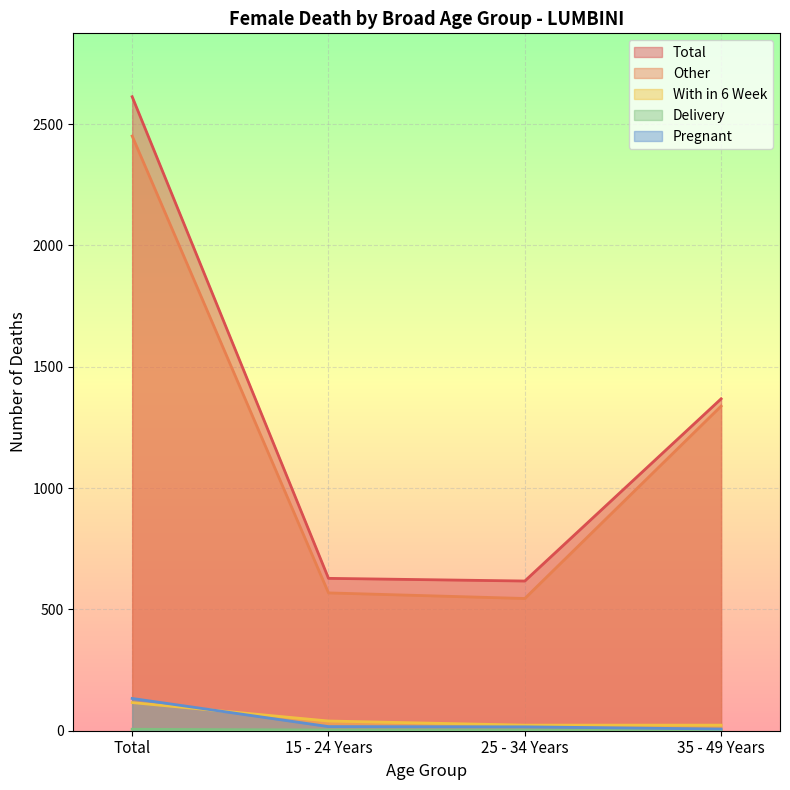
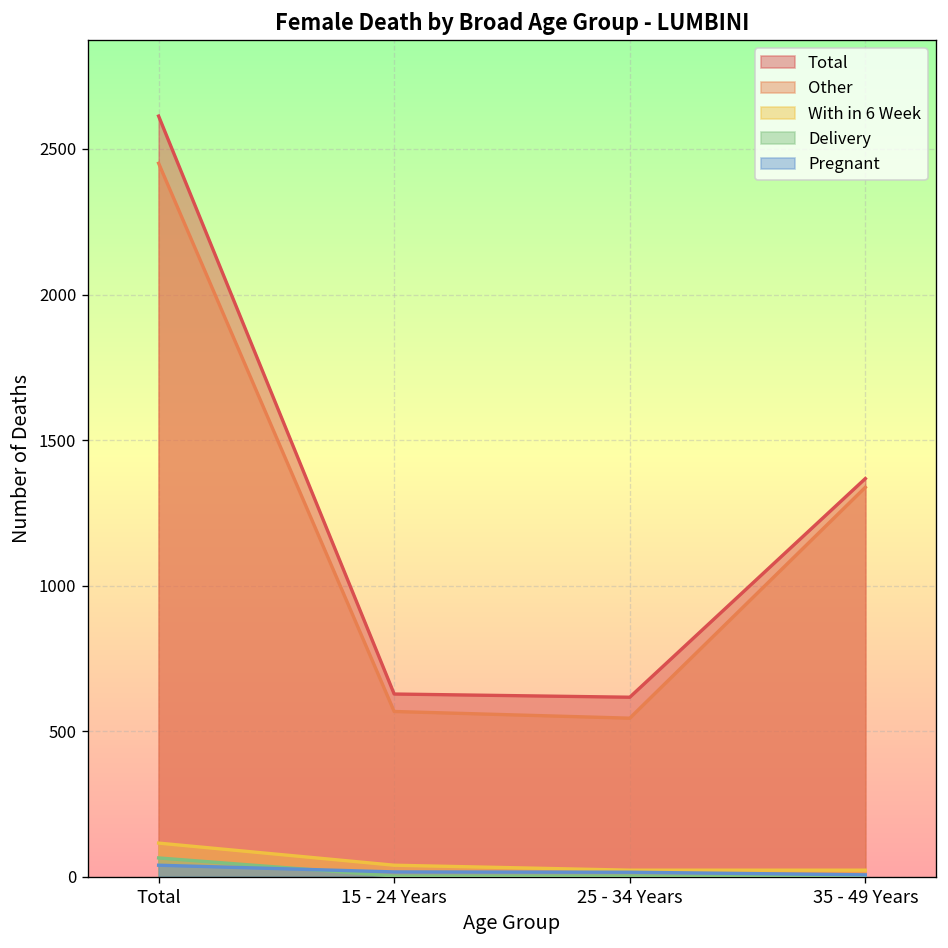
Delivery, Total: 10 -> 70
Pregnant, Total: 130 -> 40
